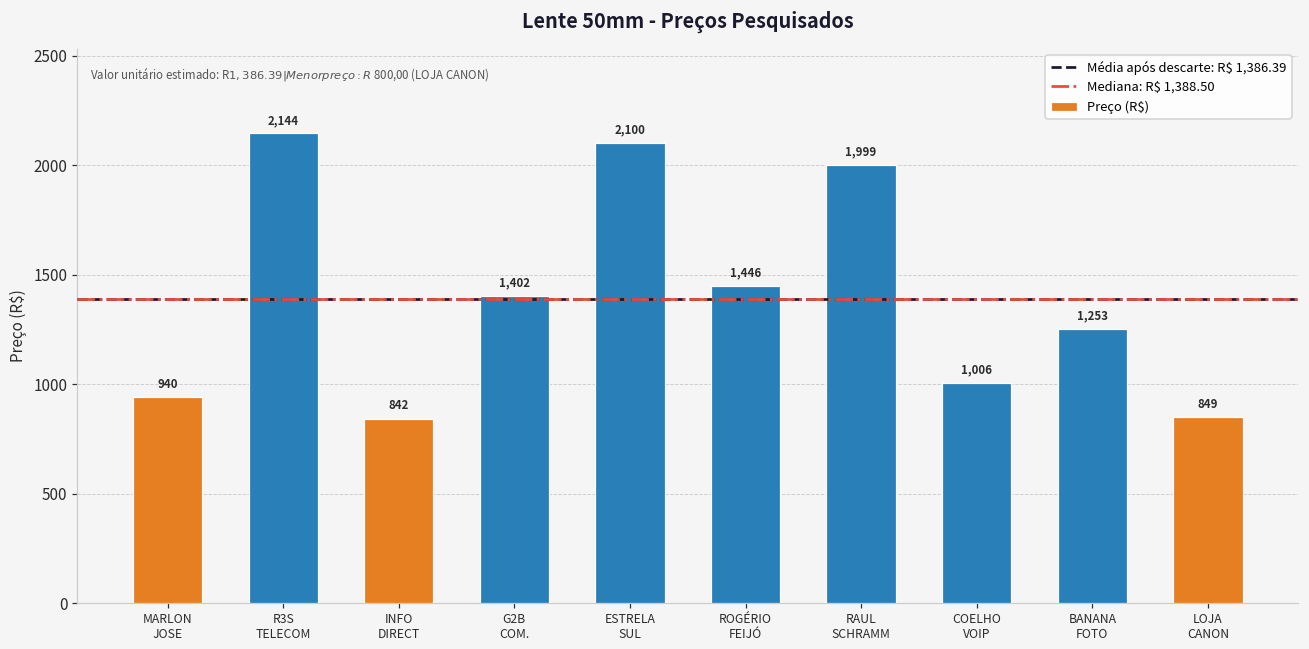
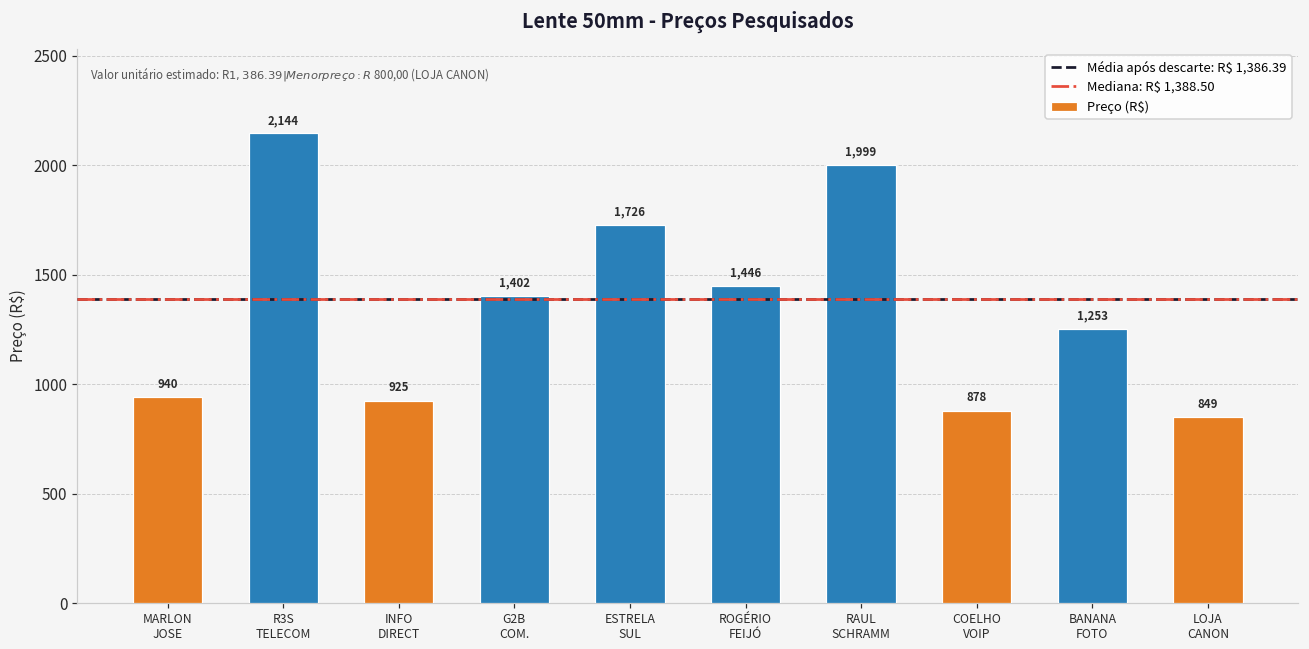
INFO DIRECT: 842 -> 925
ESTRELA SUL: 2,100 -> 1,726
COELHO VOIP: 1,006 -> 878
